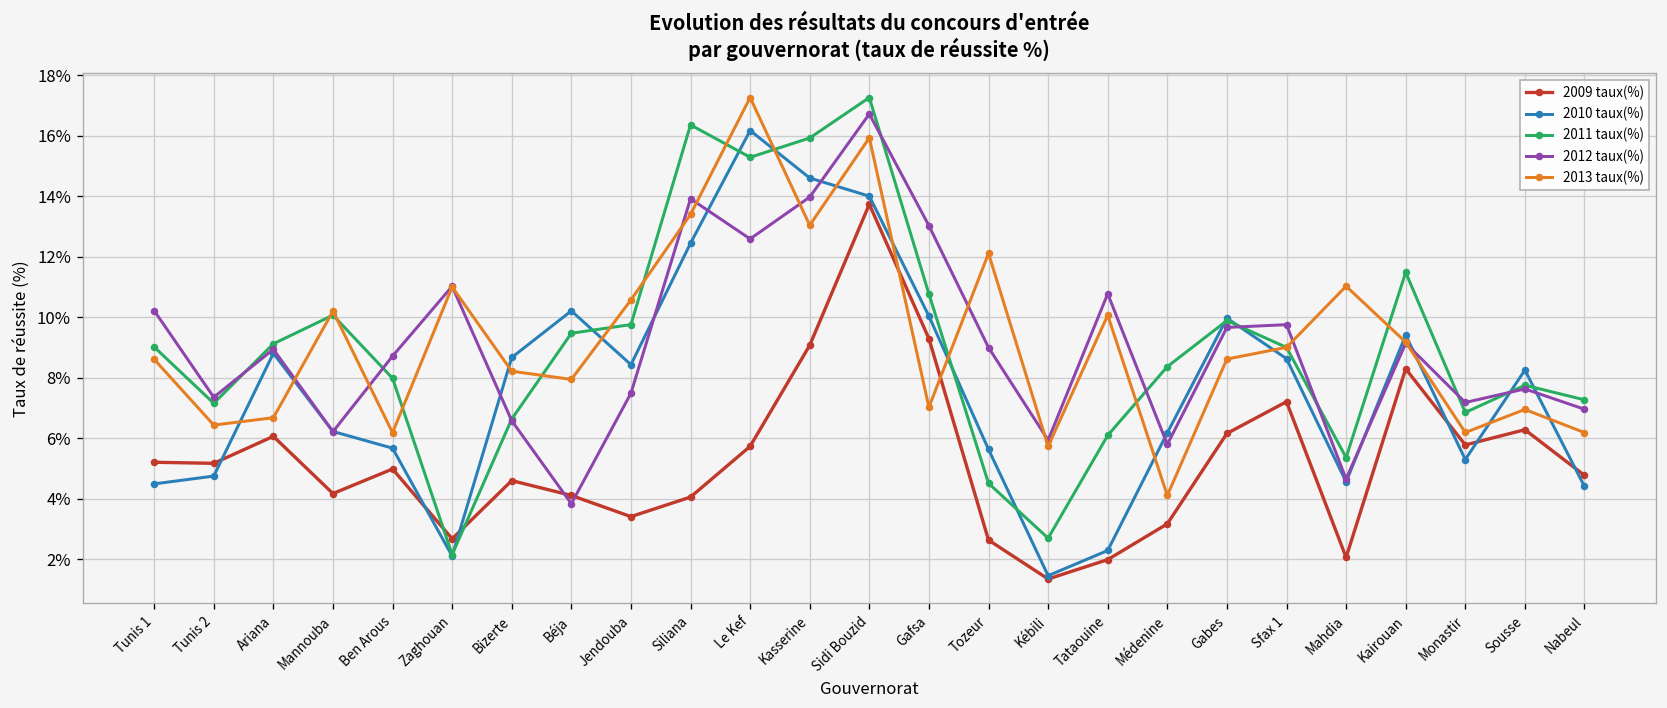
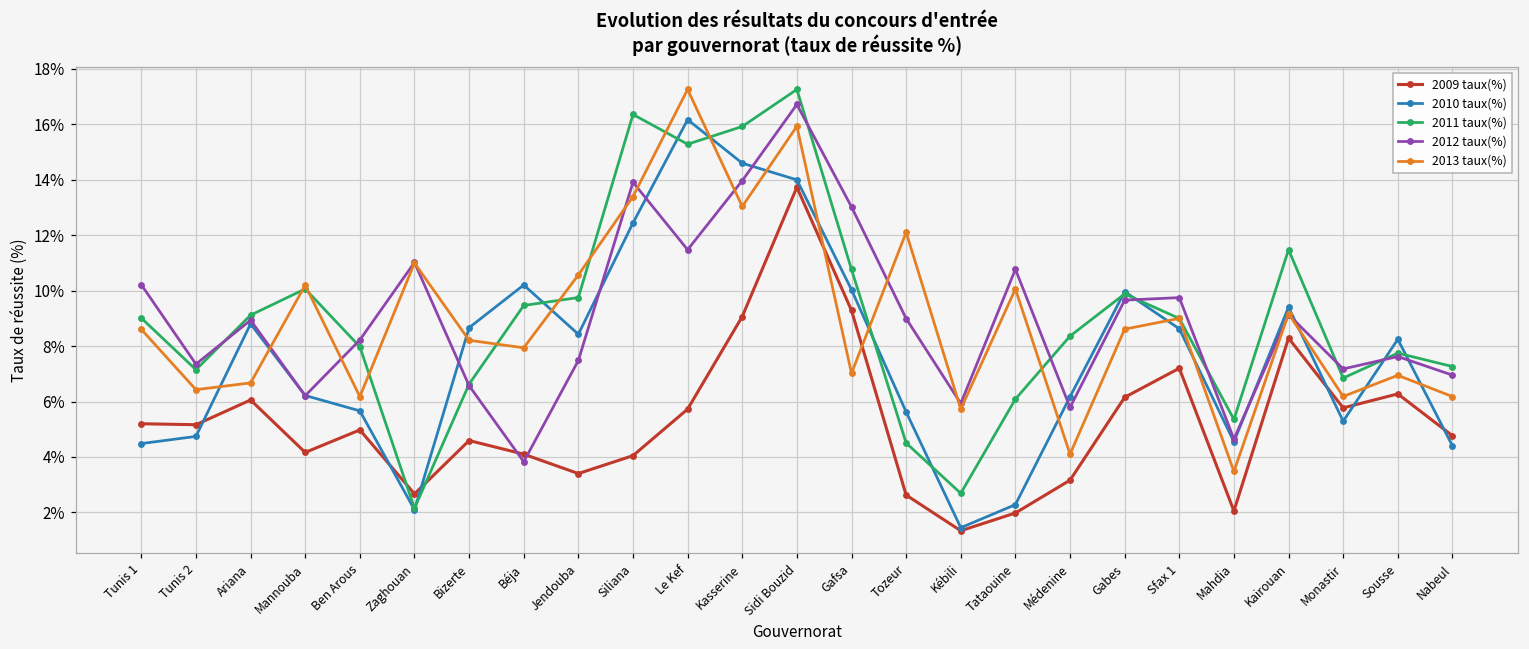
2012 taux(%), Ben Arous: 8.7% -> 8.2%
2012 taux(%), Le Kef: 12.6% -> 11.5%
2013 taux(%), Mahdia: 11.0% -> 3.5%
